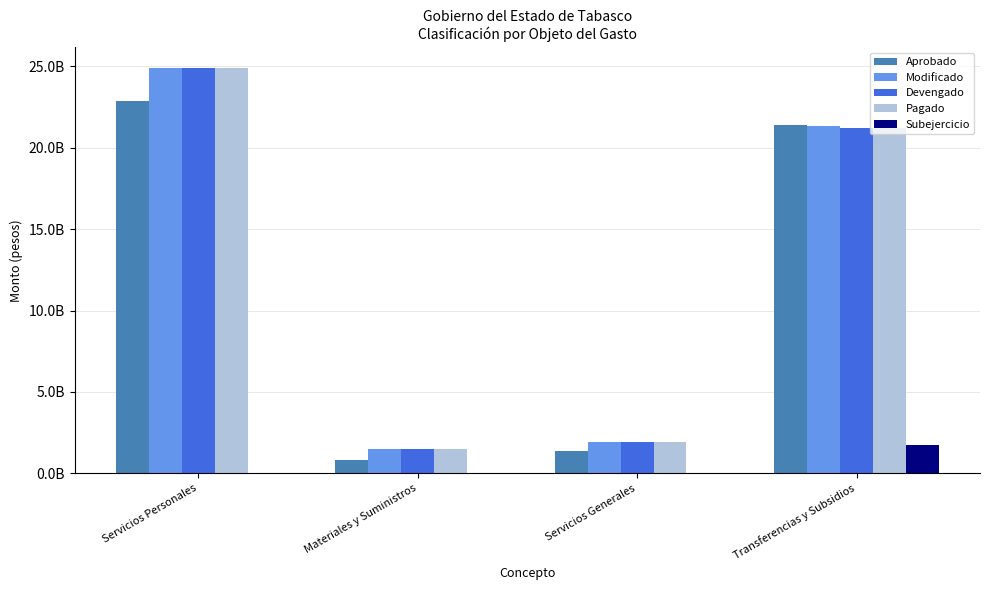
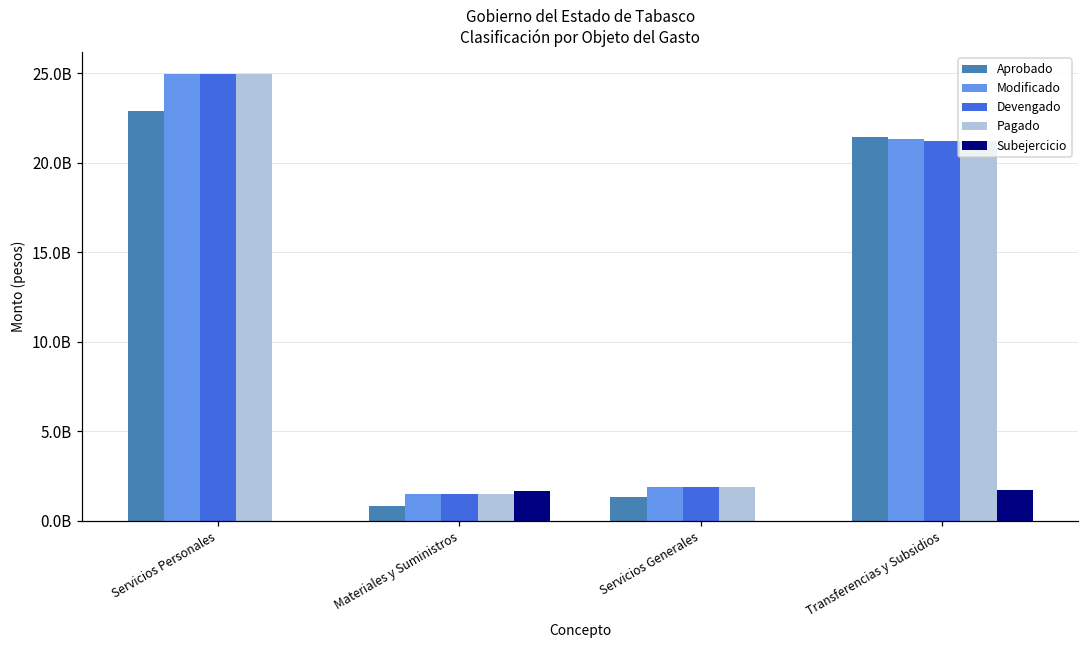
Subejercicio, Materiales y Suministros: 0 -> 1700000000
